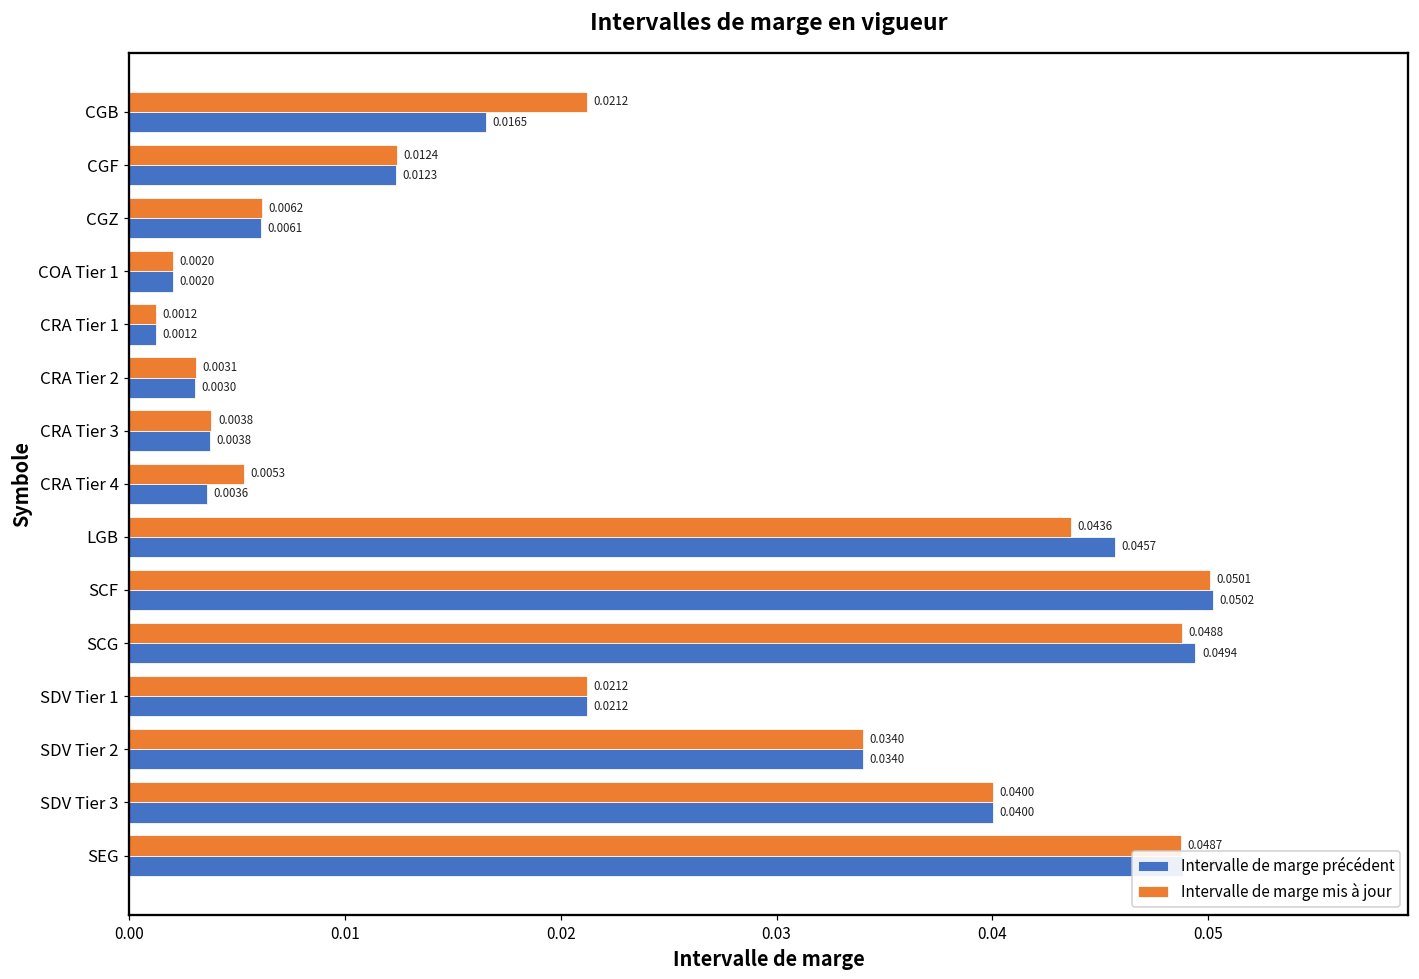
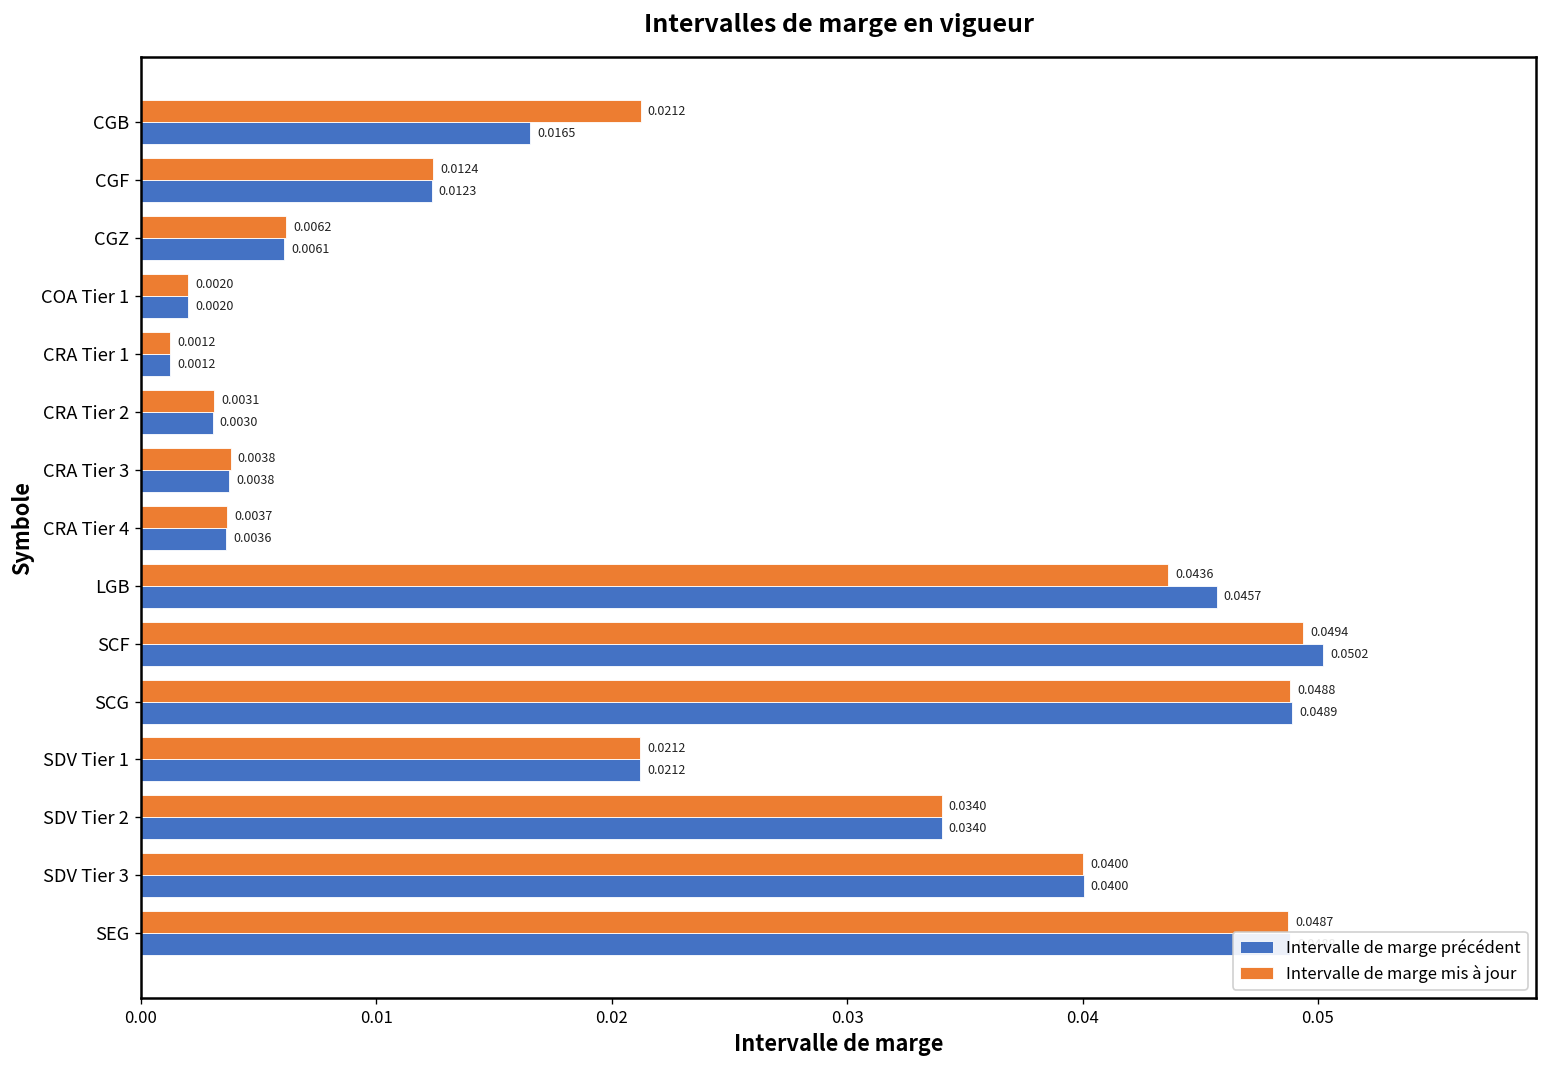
Intervalle de marge mis à jour, CRA Tier 4: 0.0053 -> 0.0037
Intervalle de marge mis à jour, SCF: 0.0501 -> 0.0494
Intervalle de marge précédent, SCG: 0.0494 -> 0.0489
